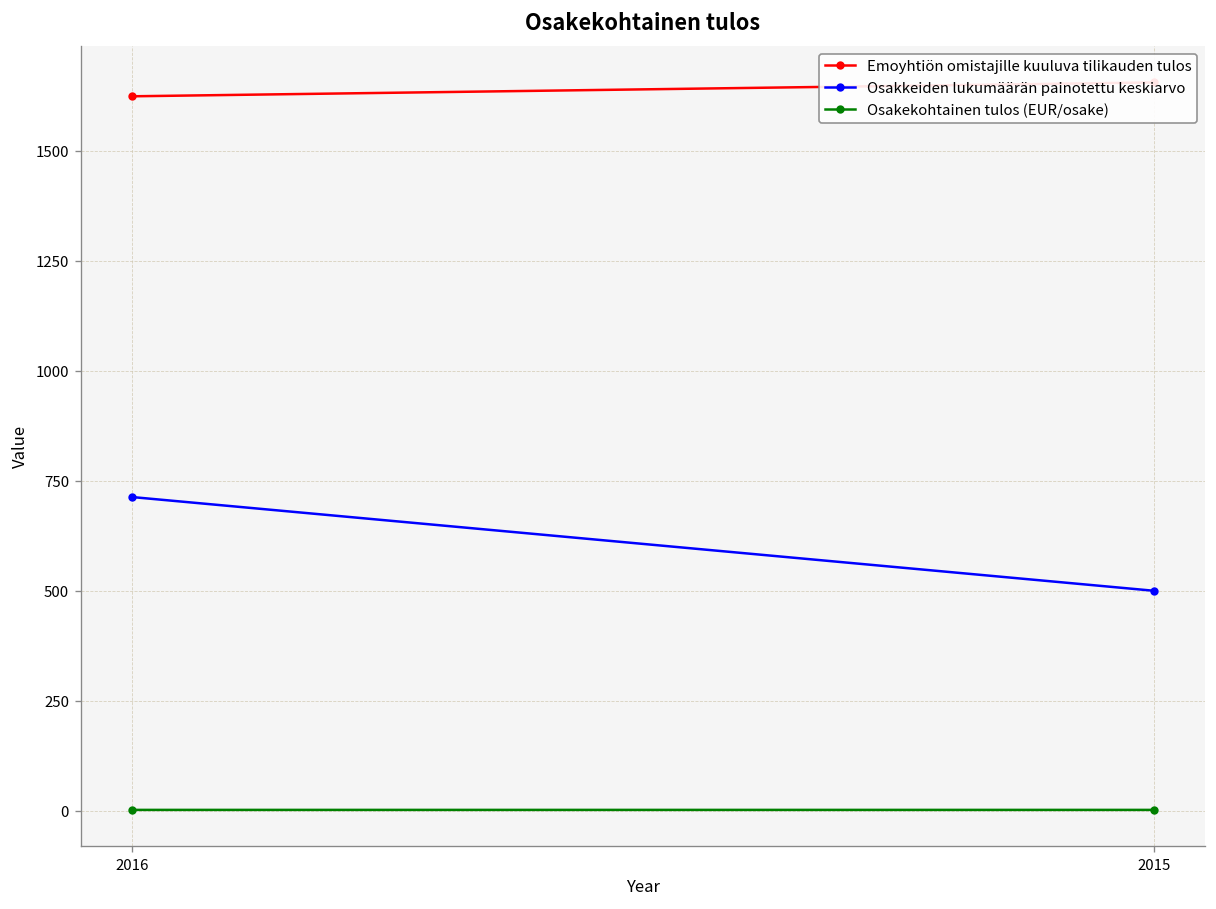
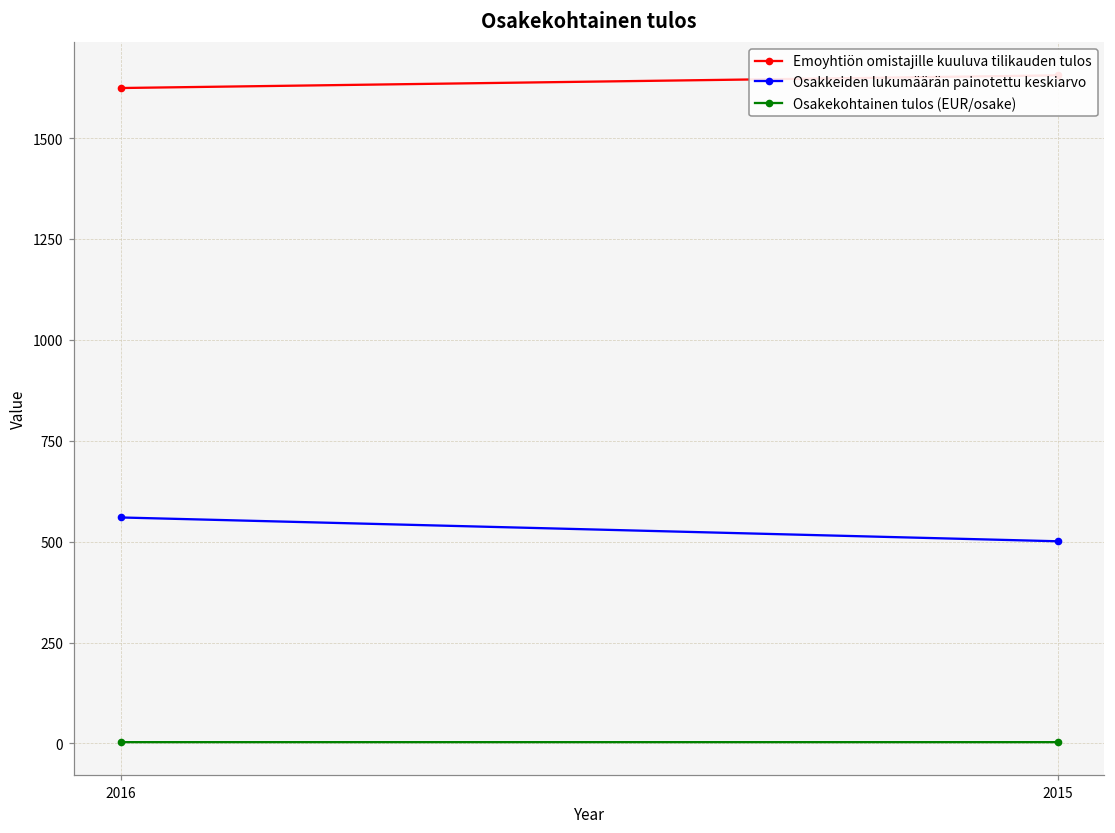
Osakkeiden lukumäärän painotettu keskiarvo, 2016: 710 -> 560
